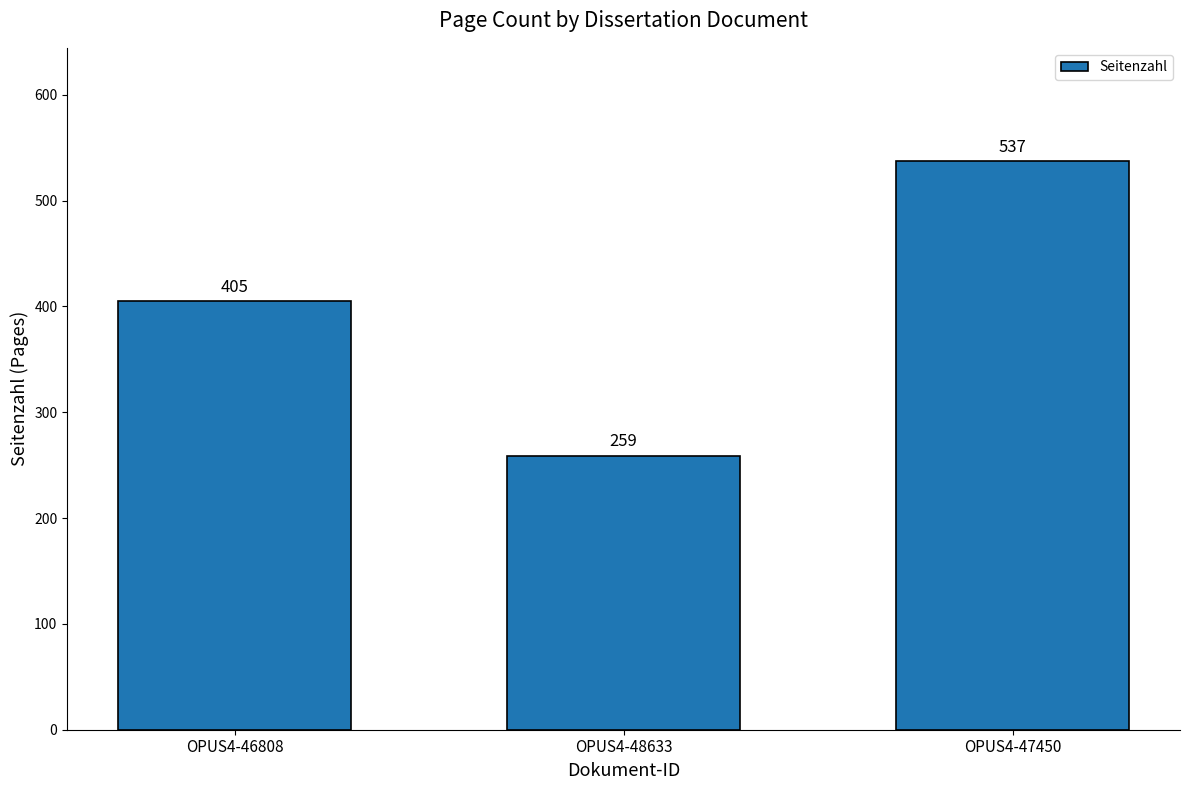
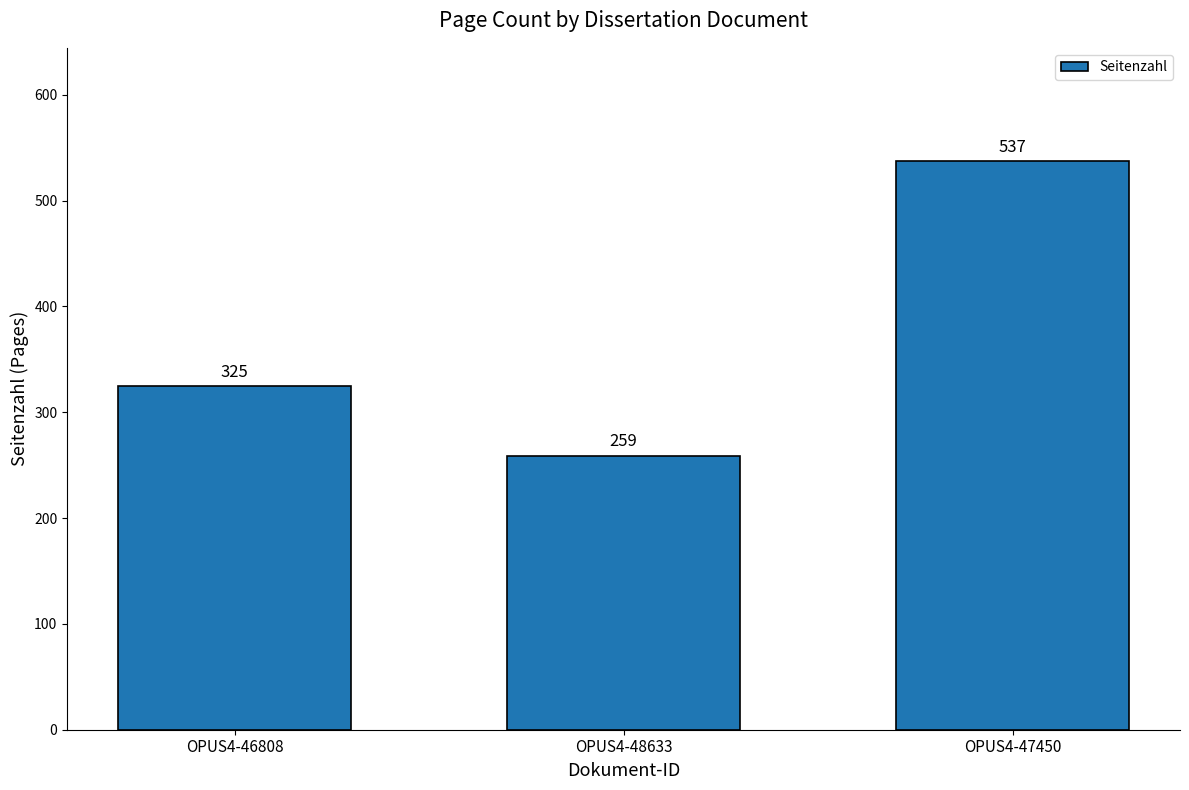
OPUS4-46808: 405 -> 325
